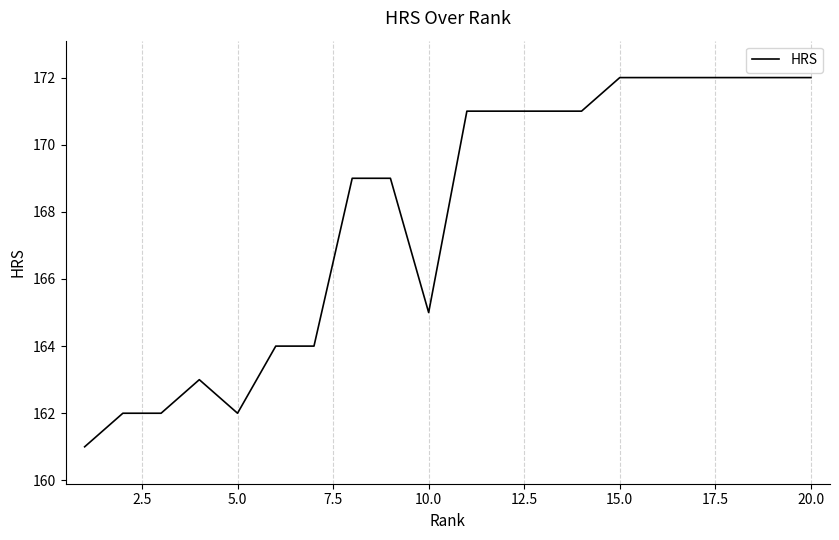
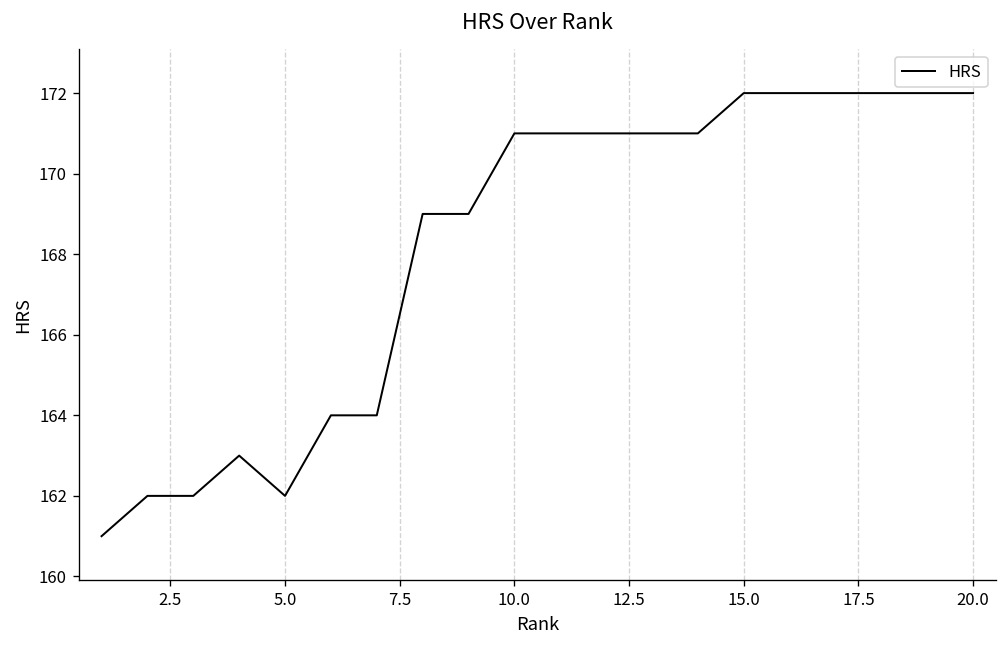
10.0: 165 -> 171
